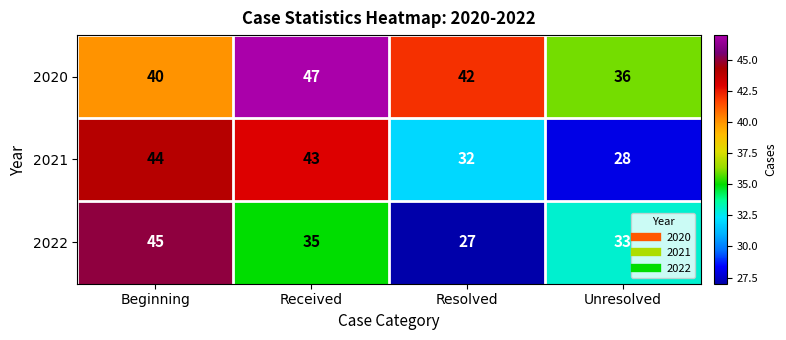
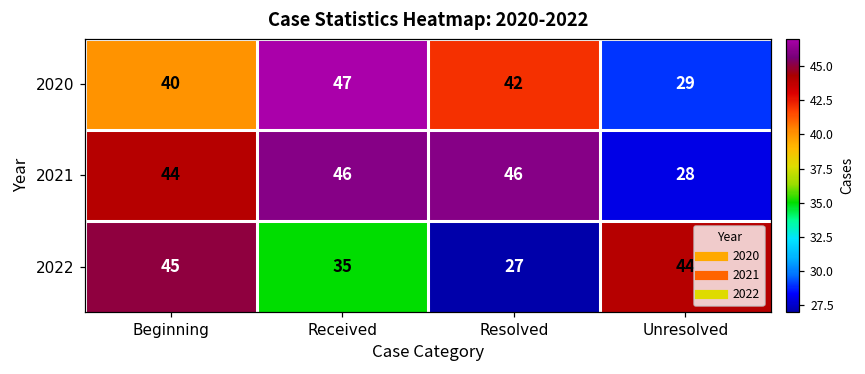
2020, Unresolved: 36 -> 29
2021, Received: 43 -> 46
2021, Resolved: 32 -> 46
2022, Unresolved: 33 -> 44
